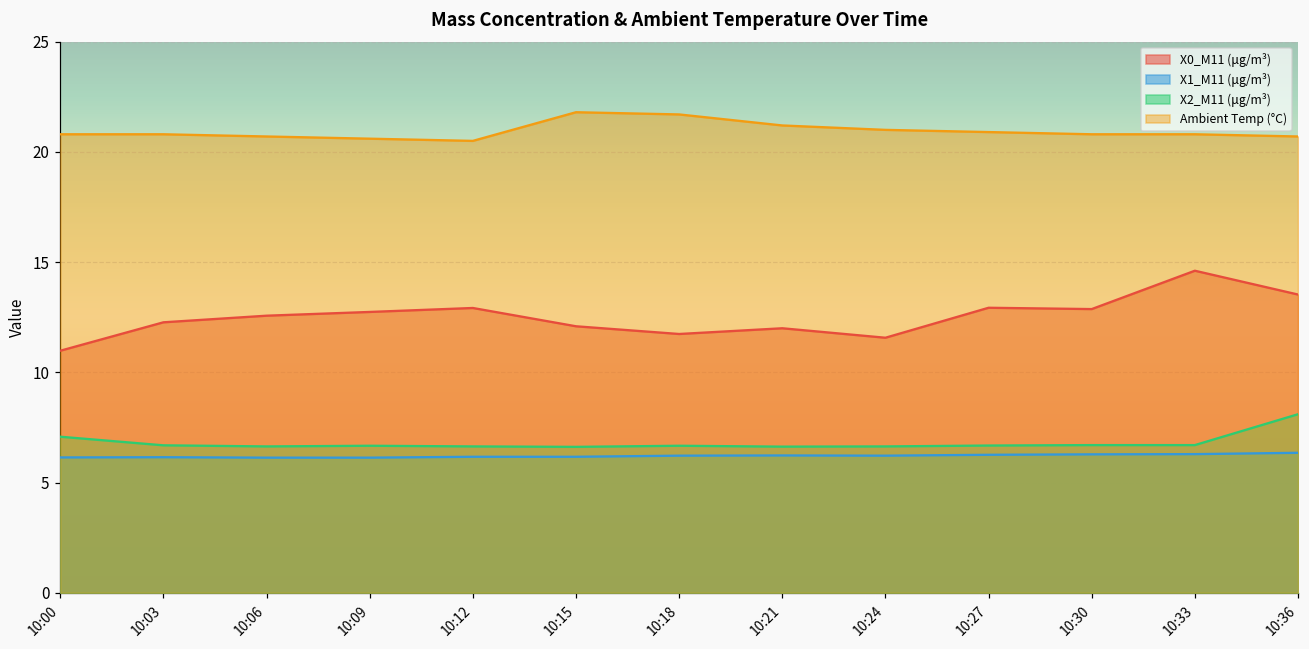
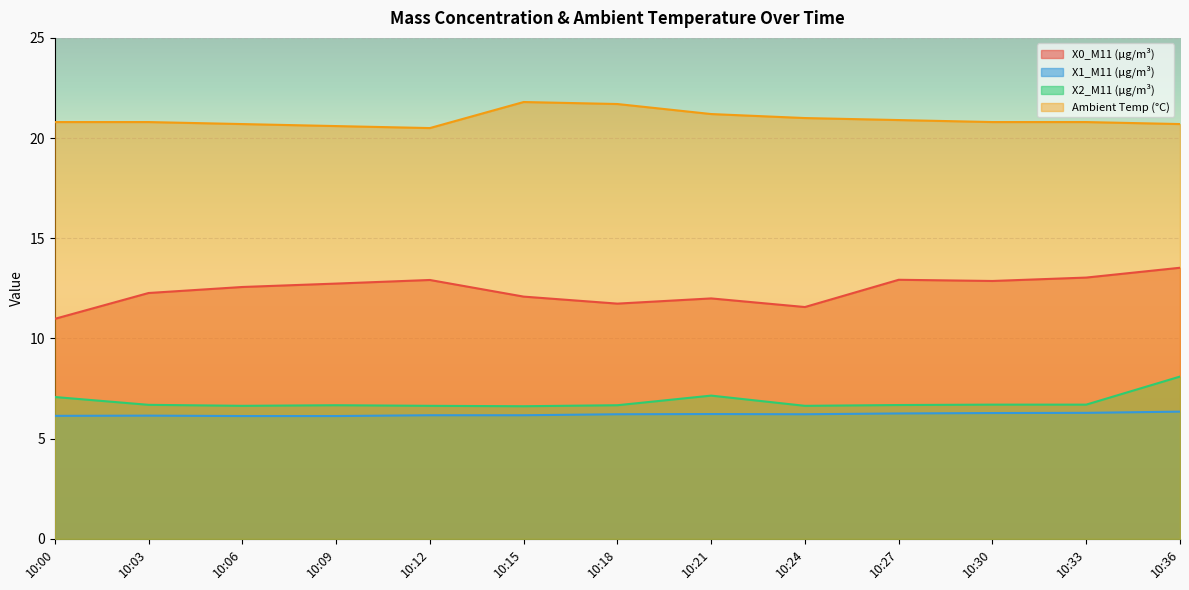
X2_M11 (μg/m³), 10:21: 6.6 -> 7.2
X0_M11 (μg/m³), 10:33: 14.6 -> 13.0
